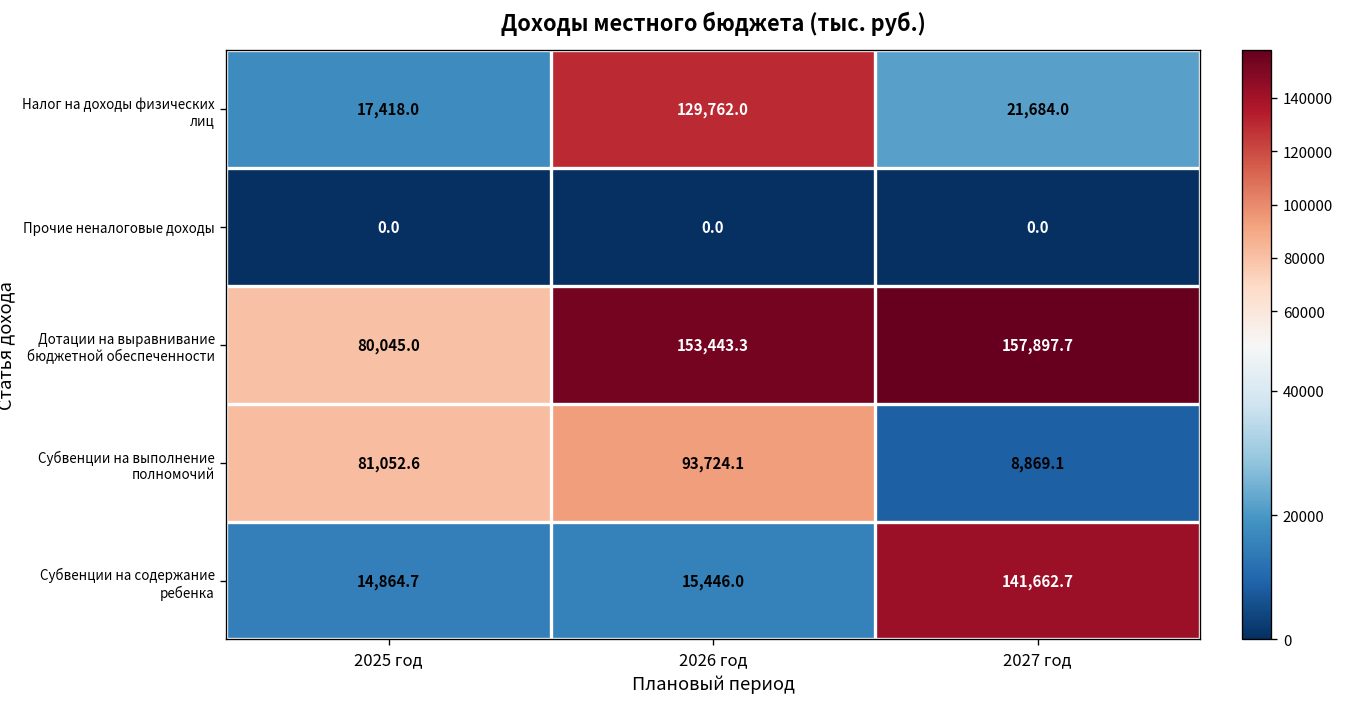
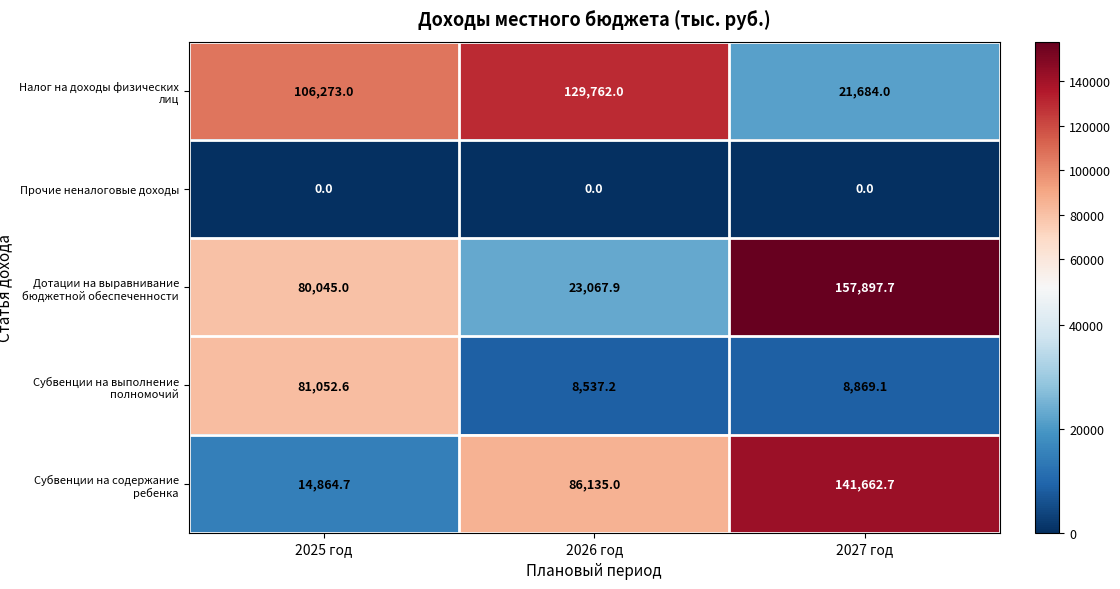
Налог на доходы физических лиц, 2025 год: 17,418.0 -> 106,273.0
Дотации на выравнивание бюджетной обеспеченности, 2026 год: 153,443.3 -> 23,067.9
Субвенции на выполнение полномочий, 2026 год: 93,724.1 -> 8,537.2
Субвенции на содержание ребенка, 2026 год: 15,446.0 -> 86,135.0
